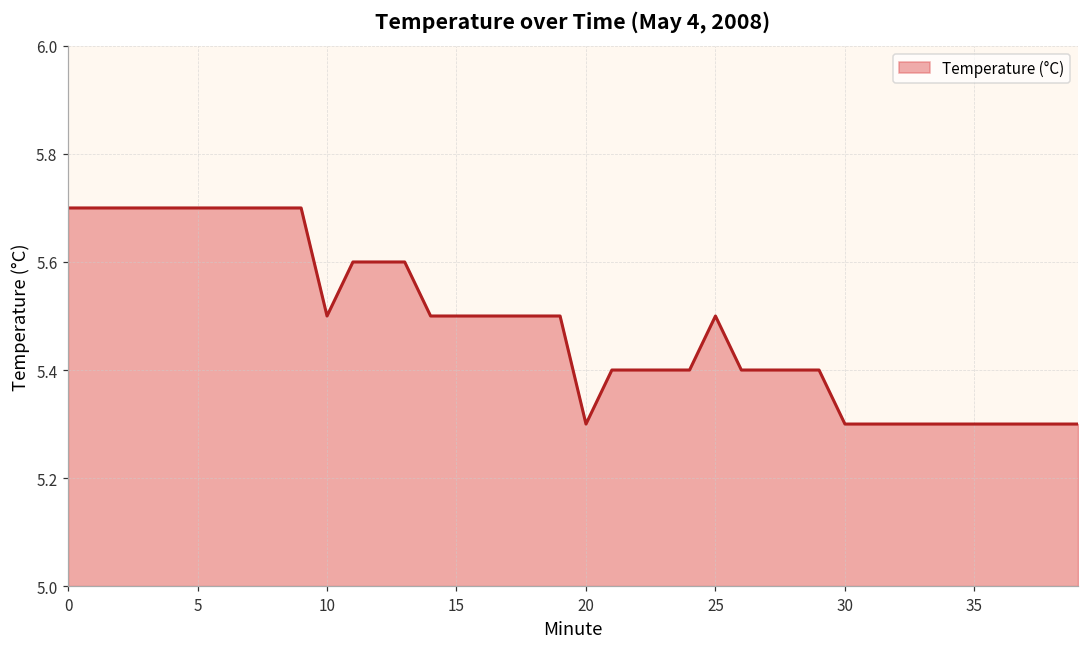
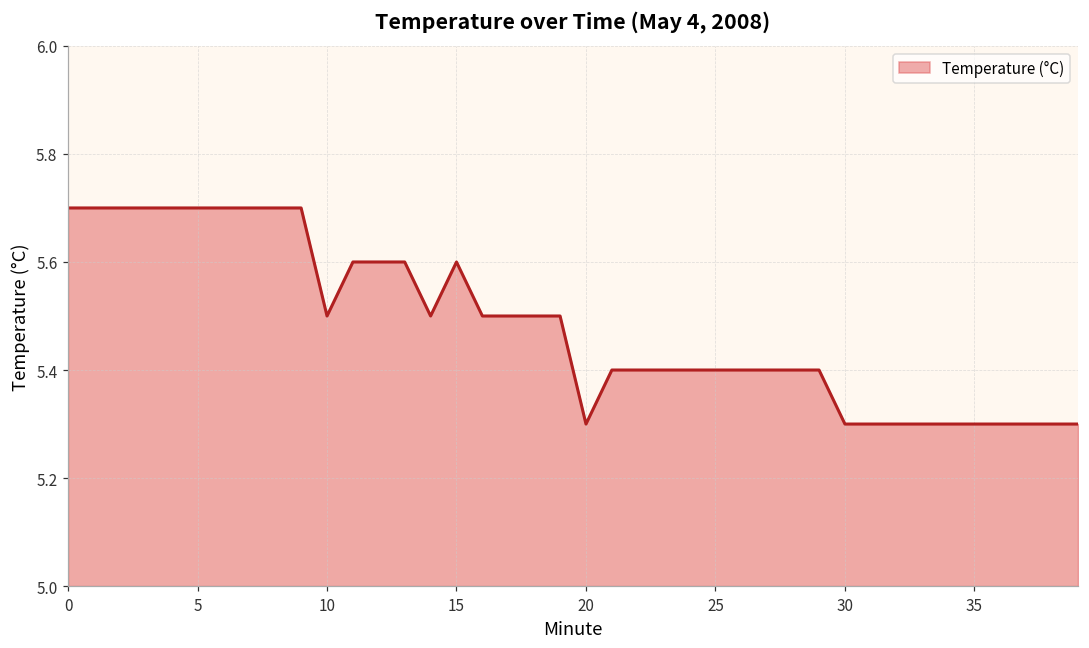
15: 5.5 -> 5.6
25: 5.5 -> 5.4
